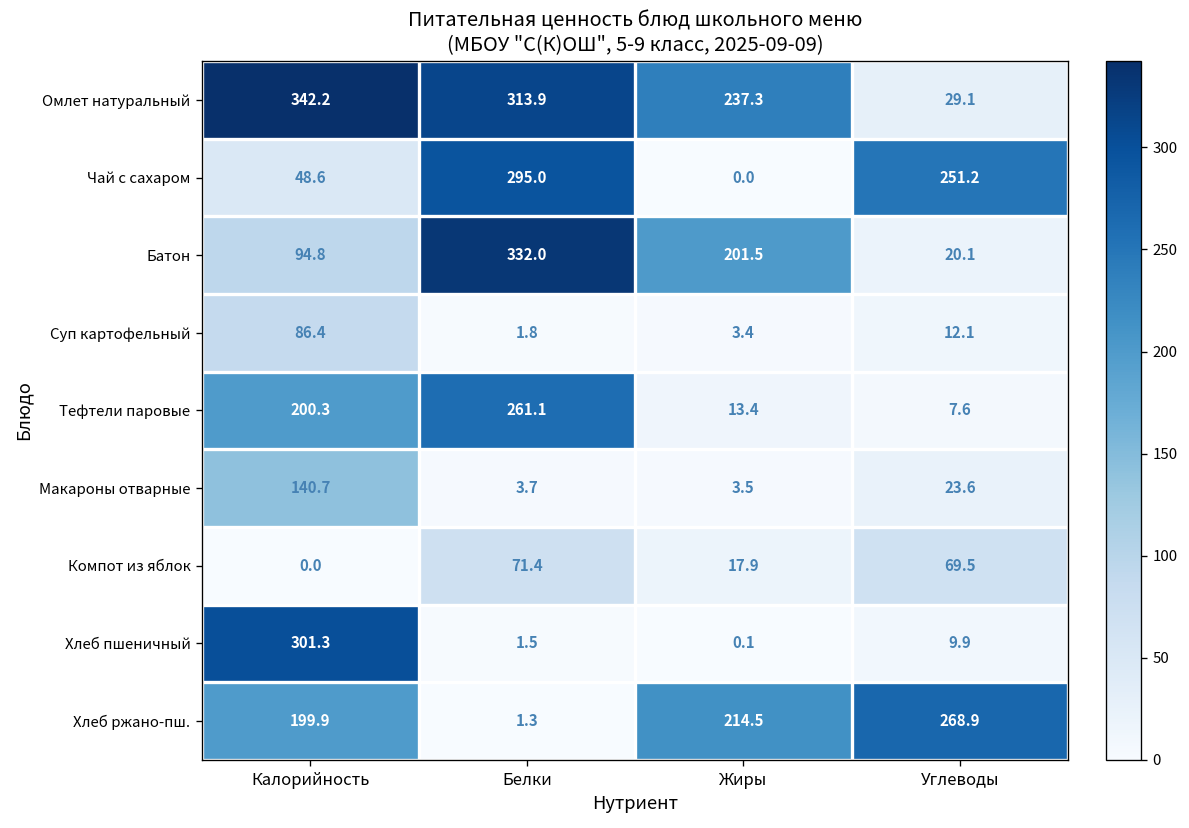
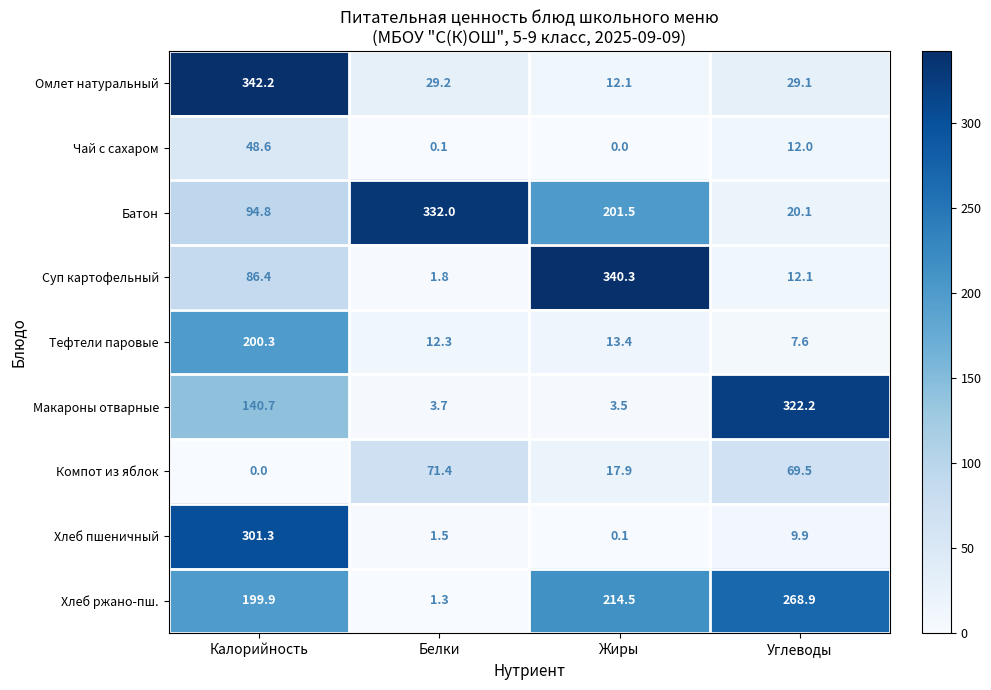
Омлет натуральный, Белки: 313.9 -> 29.2
Омлет натуральный, Жиры: 237.3 -> 12.1
Чай с сахаром, Белки: 295.0 -> 0.1
Чай с сахаром, Углеводы: 251.2 -> 12.0
Суп картофельный, Жиры: 3.4 -> 340.3
Тефтели паровые, Белки: 261.1 -> 12.3
Макароны отварные, Углеводы: 23.6 -> 322.2
